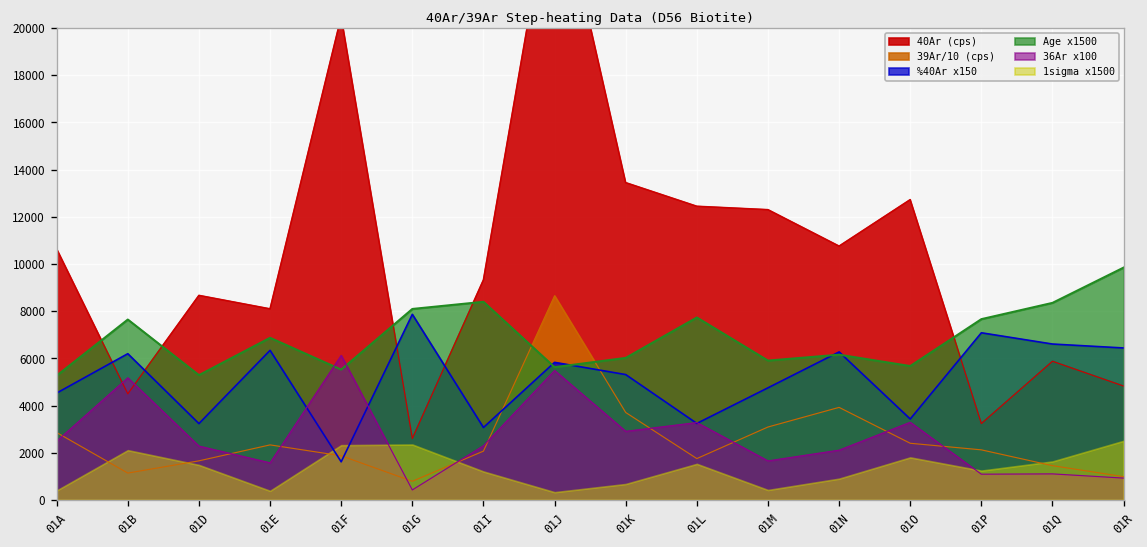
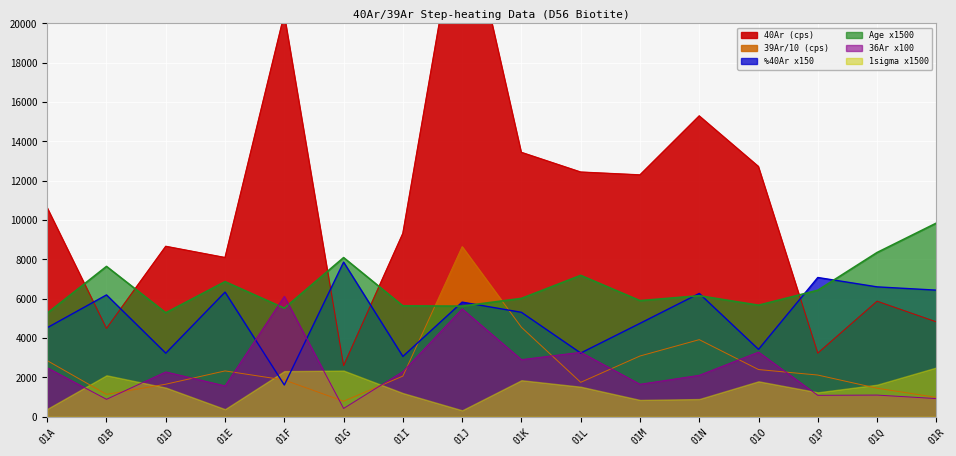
36Ar x100, 01B: 5200 -> 900
Age x1500, 01I: 8400 -> 5600
39Ar/10 (cps), 01K: 3700 -> 4500
1sigma x1500, 01K: 700 -> 1900
Age x1500, 01L: 7700 -> 7200
1sigma x1500, 01M: 400 -> 900
40Ar (cps), 01N: 10800 -> 15300
Age x1500, 01P: 7700 -> 6400
